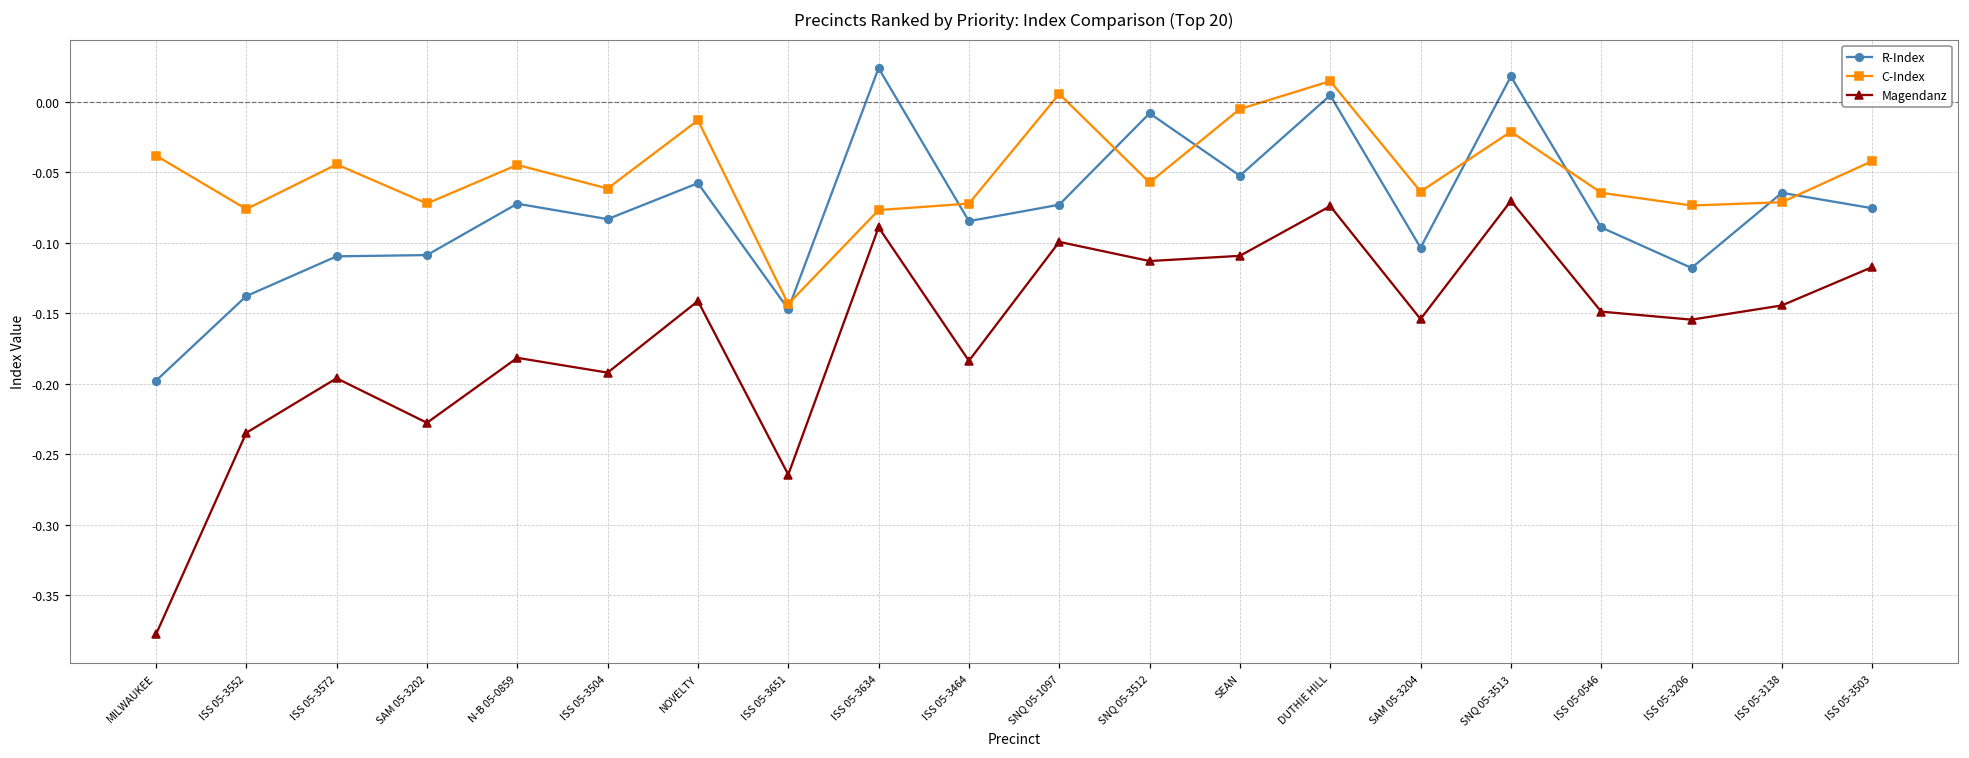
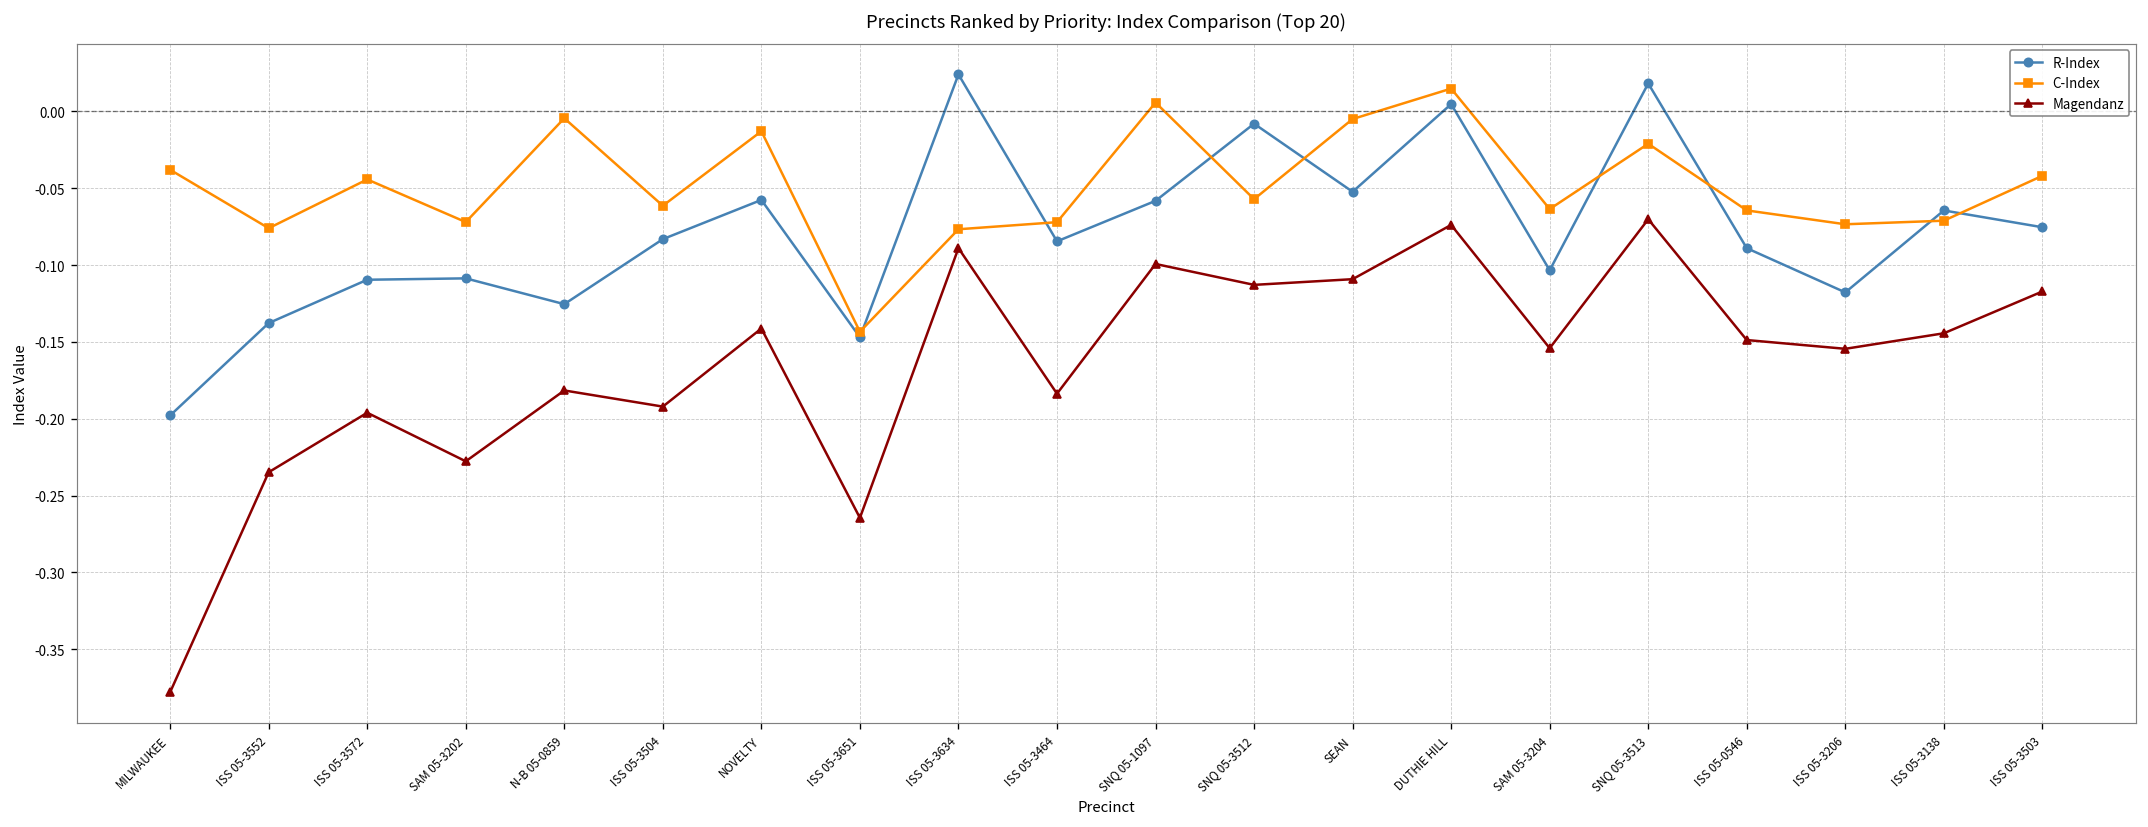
R-Index, N-B 05-0859: -0.072 -> -0.125
C-Index, N-B 05-0859: -0.045 -> -0.004
R-Index, SNQ 05-1097: -0.073 -> -0.058
